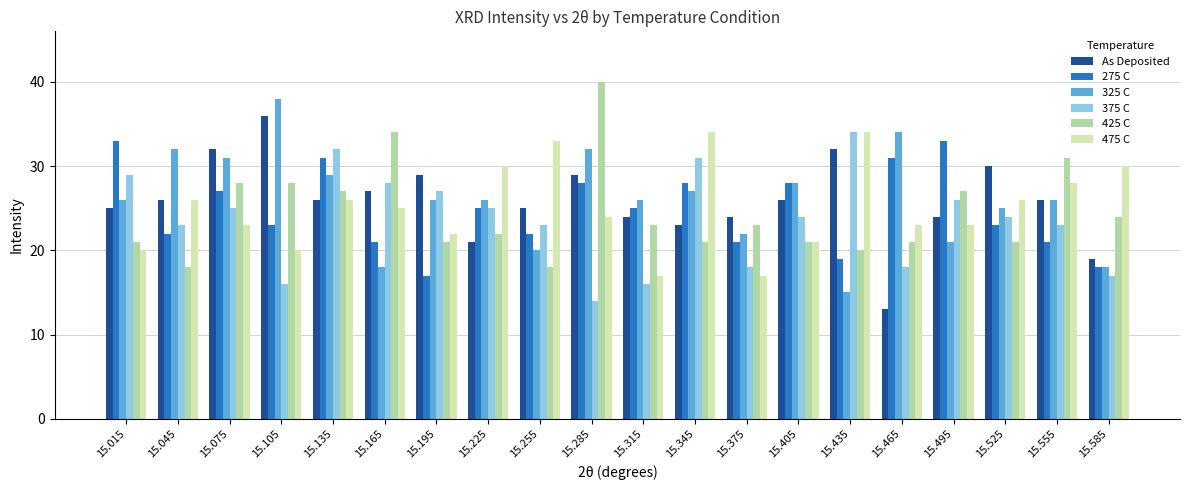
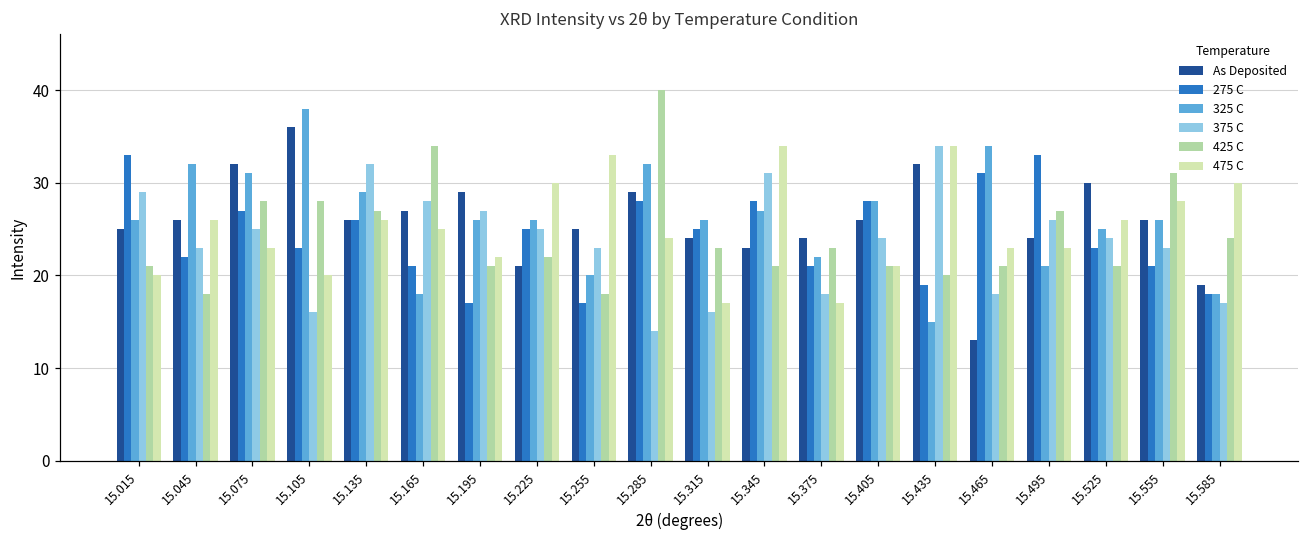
275 C, 15.135: 31 -> 26
275 C, 15.255: 22 -> 17
